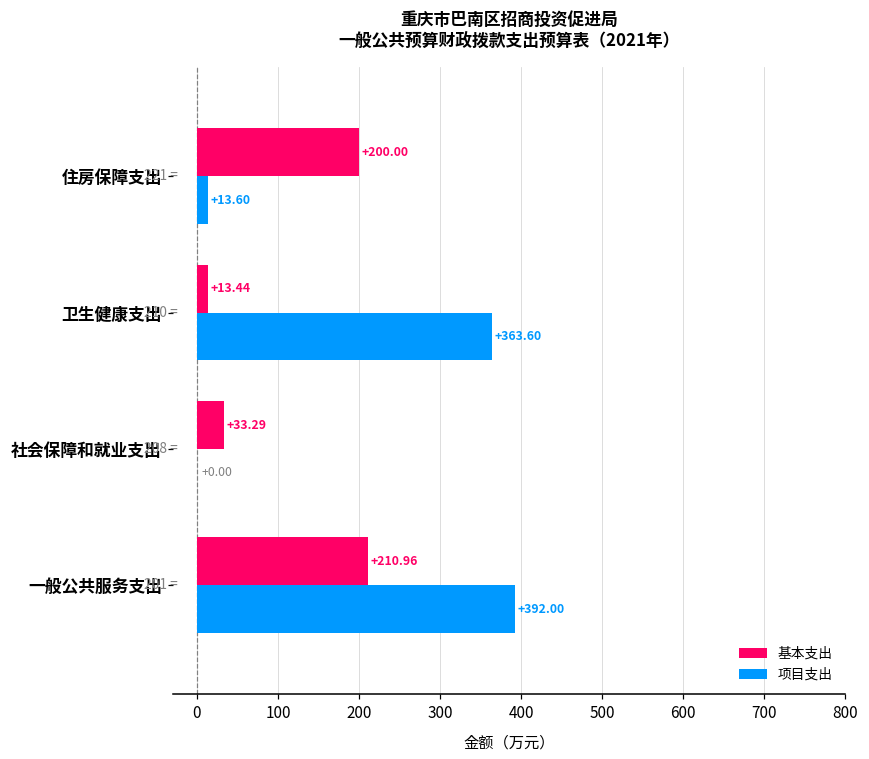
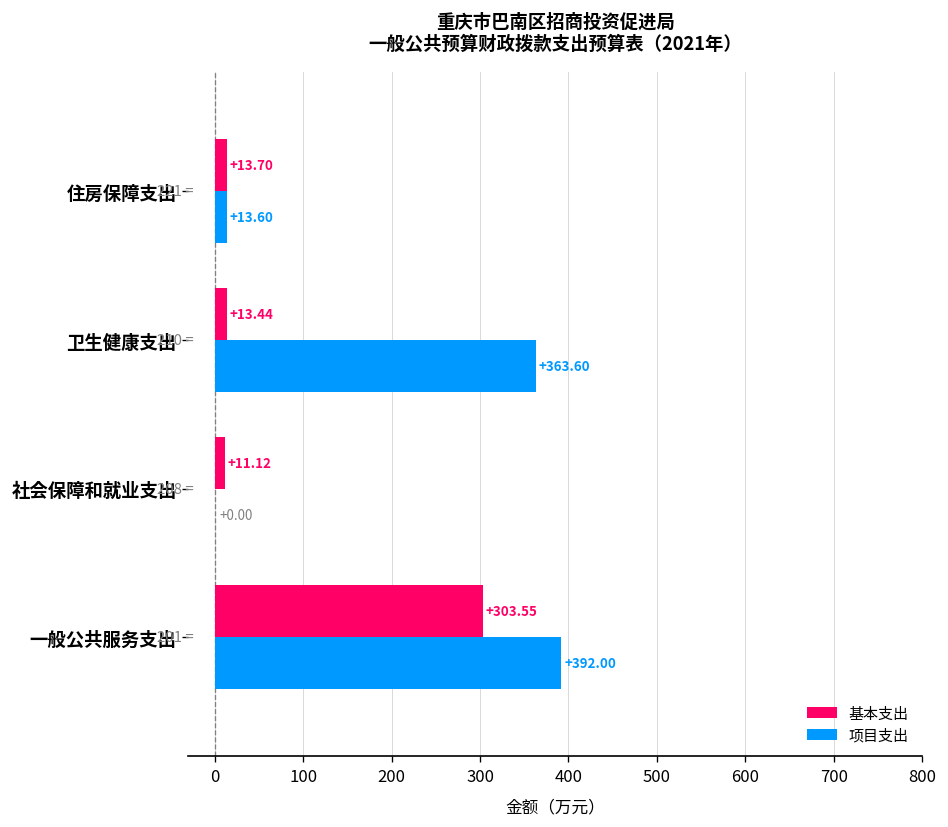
基本支出, 住房保障支出: +200.00 -> +13.70
基本支出, 社会保障和就业支出: +33.29 -> +11.12
基本支出, 一般公共服务支出: +210.96 -> +303.55
